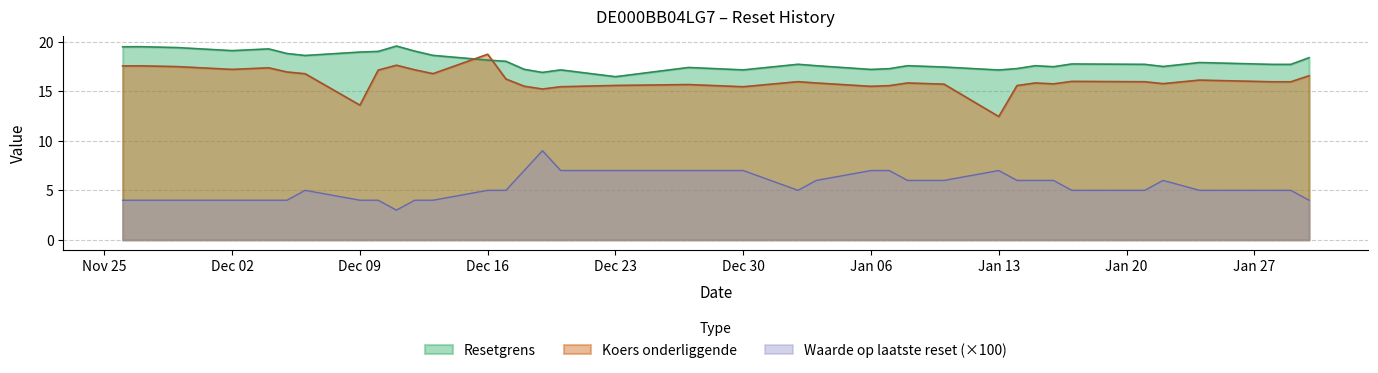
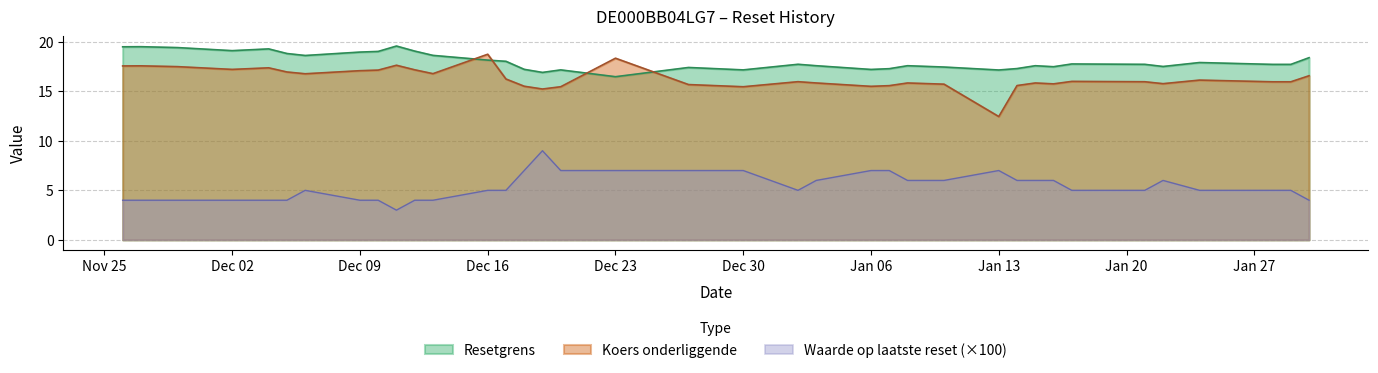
Koers onderliggende, Dec 09: 14 -> 17
Koers onderliggende, Dec 23: 16 -> 18
